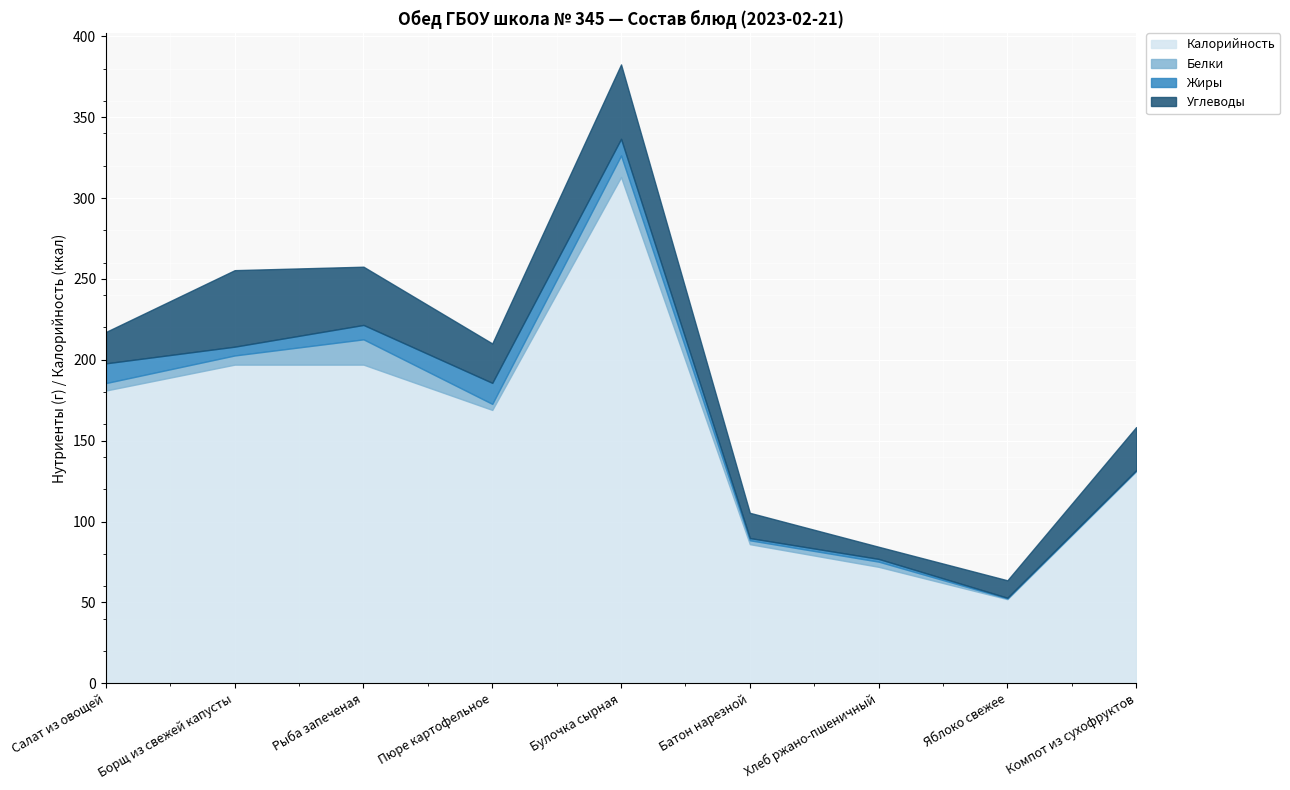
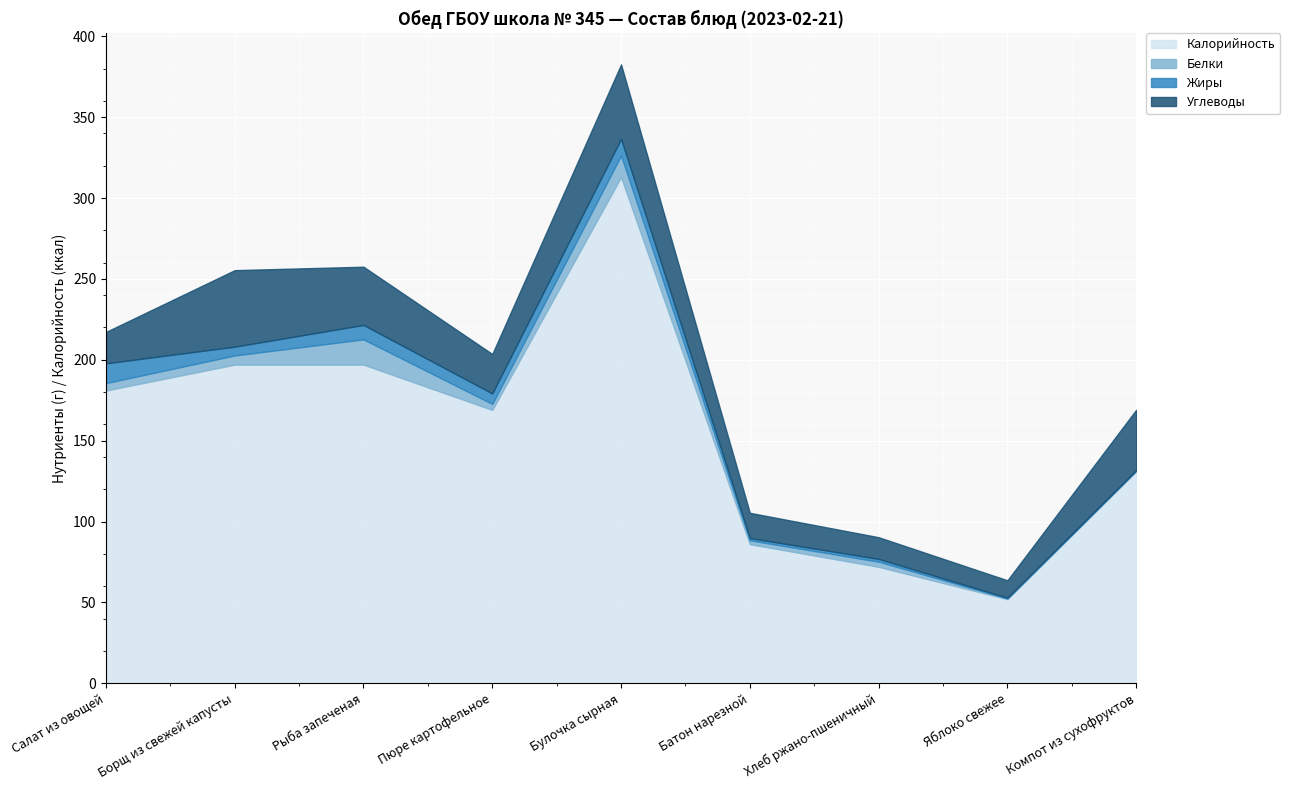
Жиры, Пюре картофельное: 13 -> 6
Углеводы, Хлеб ржано-пшеничный: 8 -> 13
Углеводы, Компот из сухофруктов: 27 -> 37
